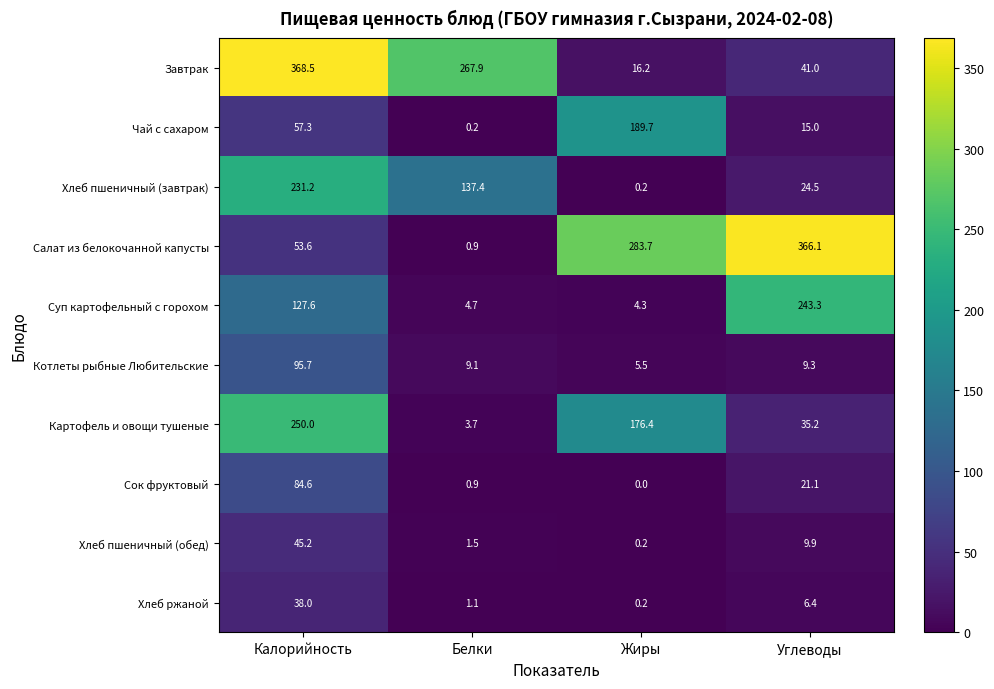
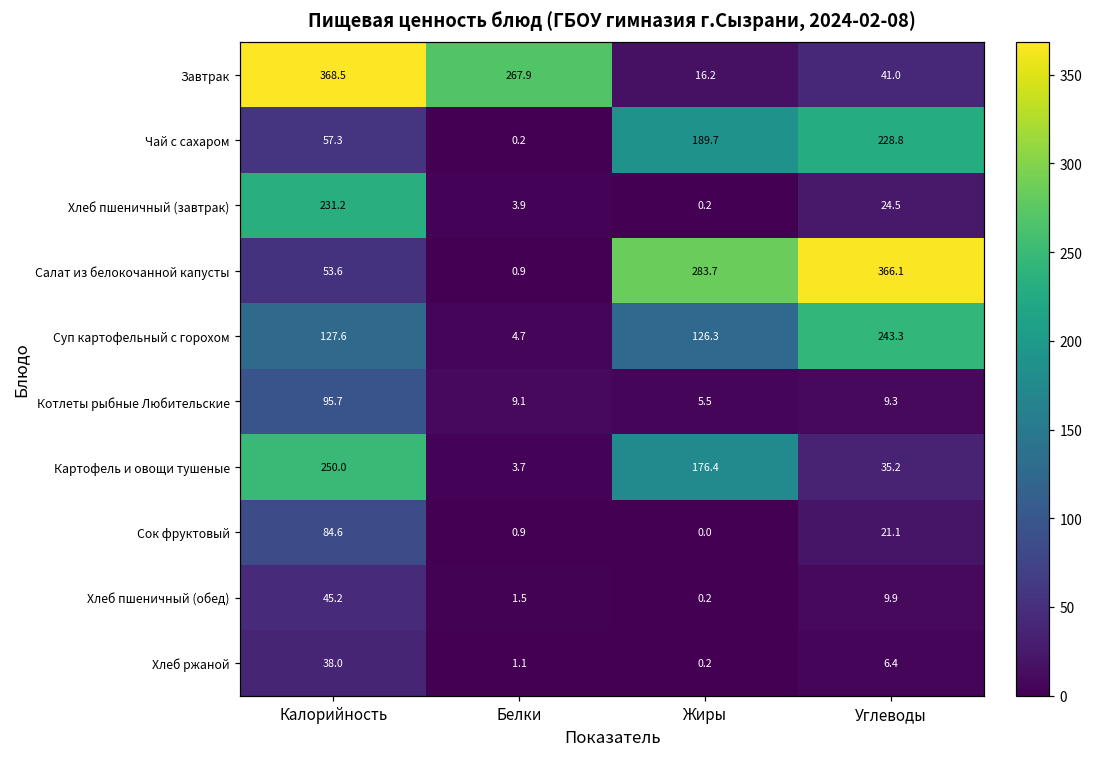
Чай с сахаром, Углеводы: 15.0 -> 228.8
Хлеб пшеничный (завтрак), Белки: 137.4 -> 3.9
Суп картофельный с горохом, Жиры: 4.3 -> 126.3
